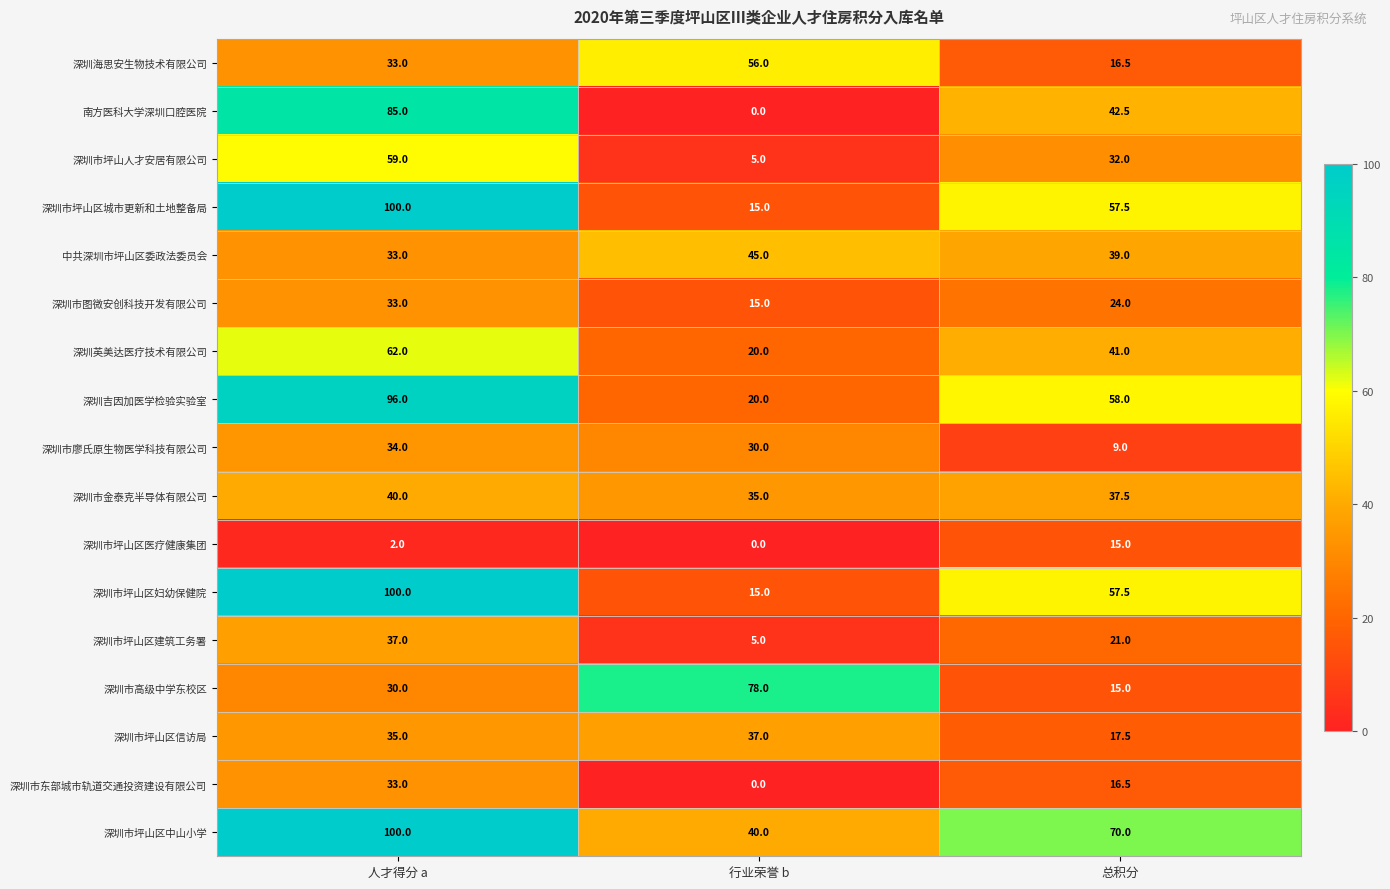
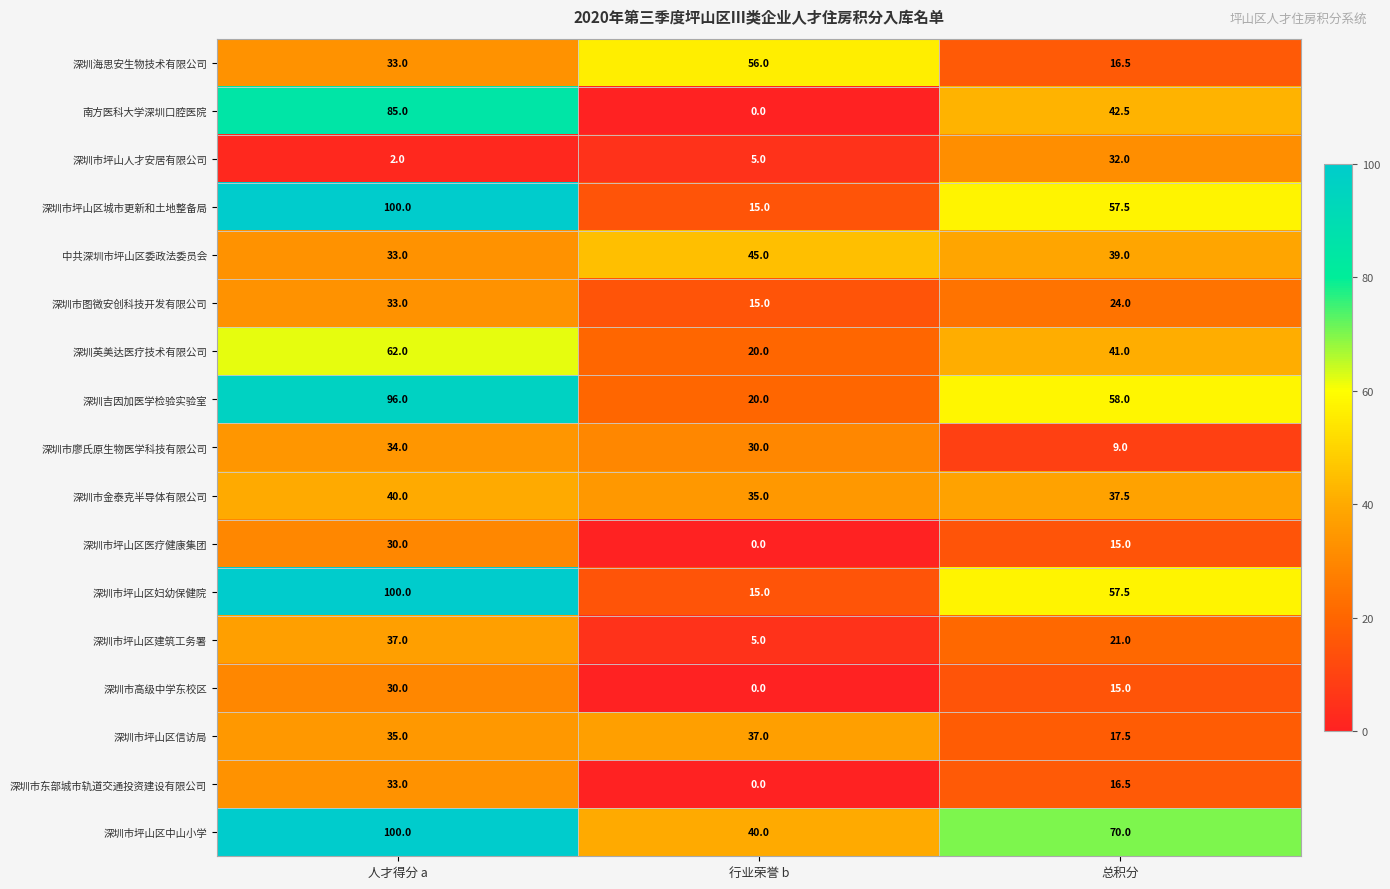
深圳市坪山人才安居有限公司, 人才得分 a: 59.0 -> 2.0
深圳市坪山区医疗健康集团, 人才得分 a: 2.0 -> 30.0
深圳市高级中学东校区, 行业荣誉 b: 78.0 -> 0.0
